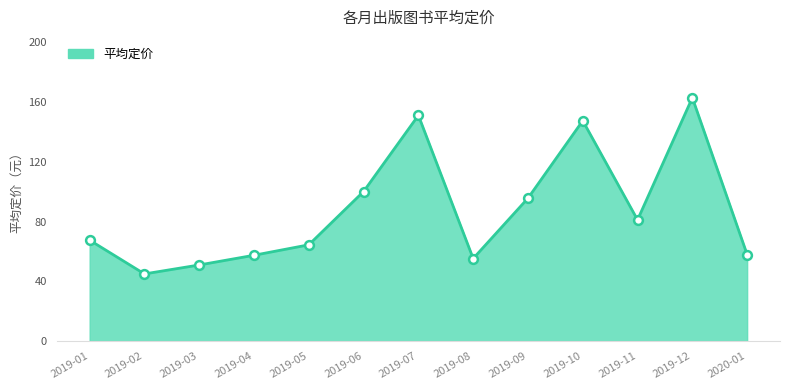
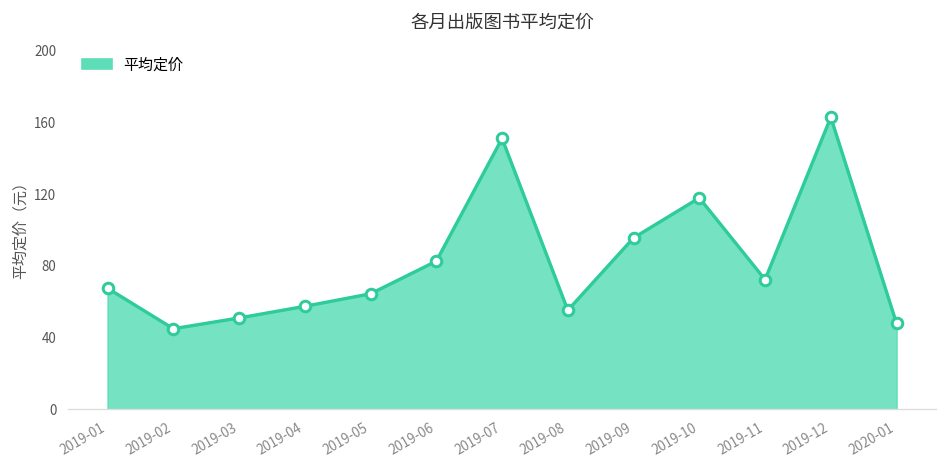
2019-06: 100 -> 83
2019-10: 148 -> 118
2019-11: 81 -> 72
2020-01: 58 -> 48
